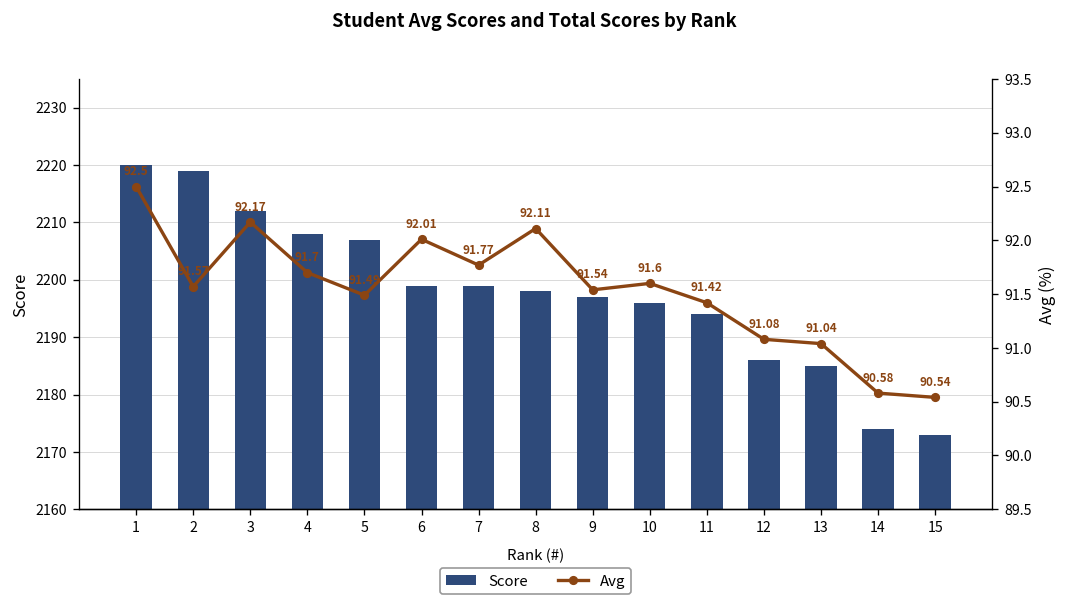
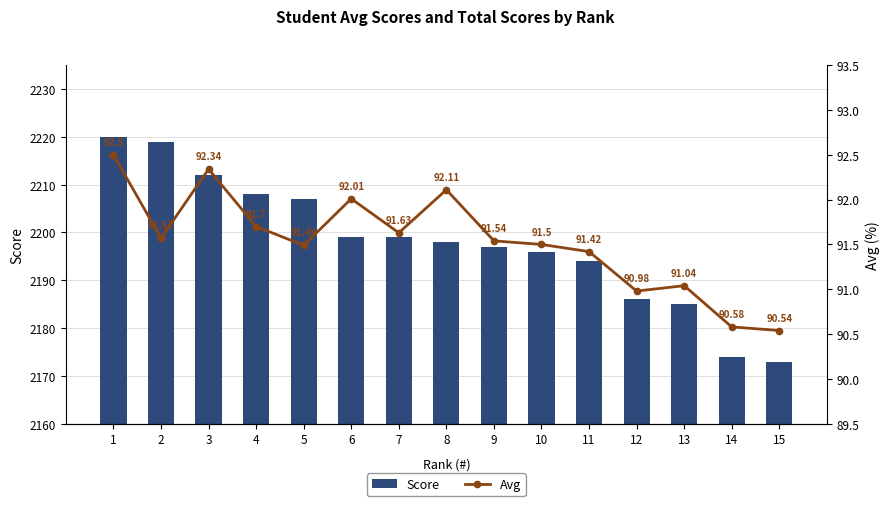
Avg, 3: 92.17 -> 92.34
Avg, 7: 91.77 -> 91.63
Avg, 10: 91.6 -> 91.5
Avg, 12: 91.08 -> 90.98
